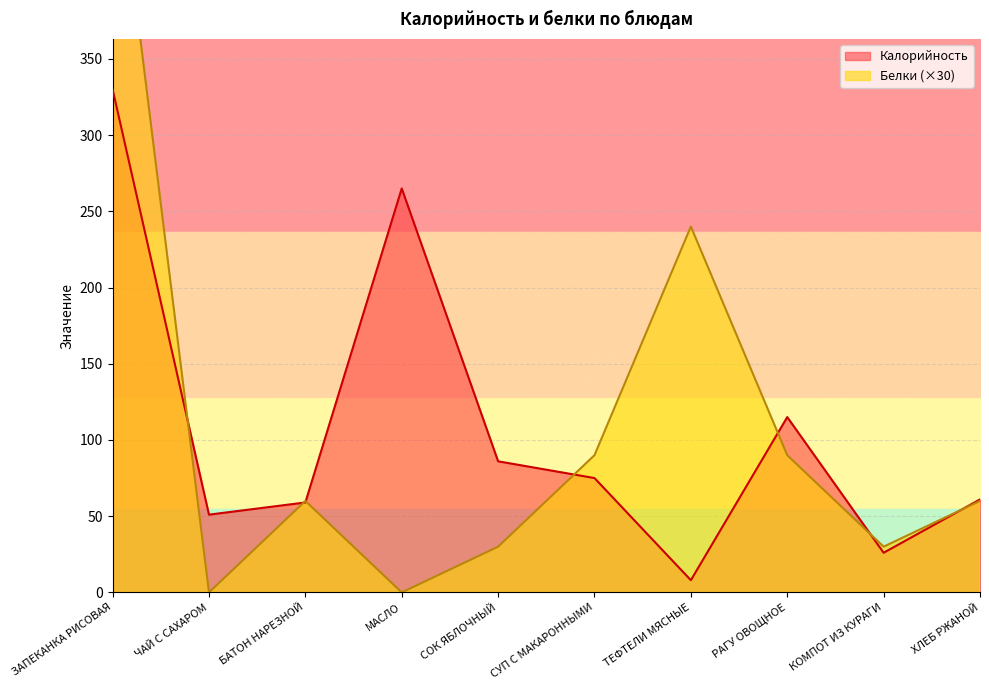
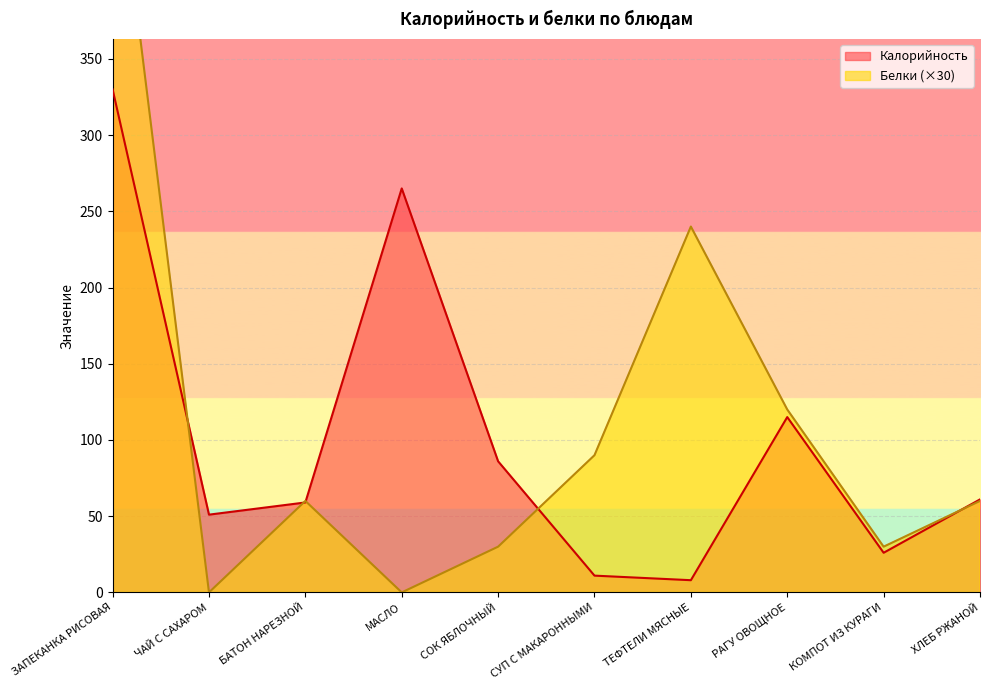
Калорийность, СУП С МАКАРОННЫМИ: 75 -> 11
Белки (×30), РАГУ ОВОЩНОЕ: 90 -> 120
